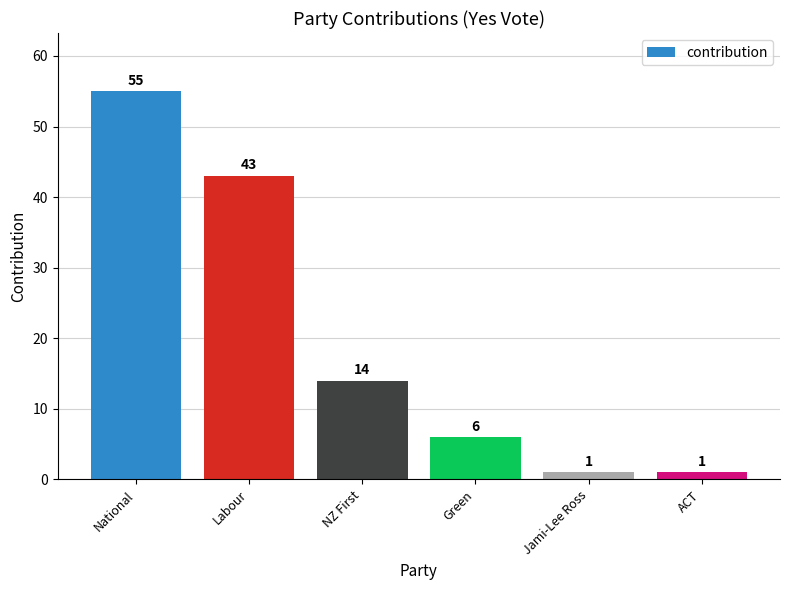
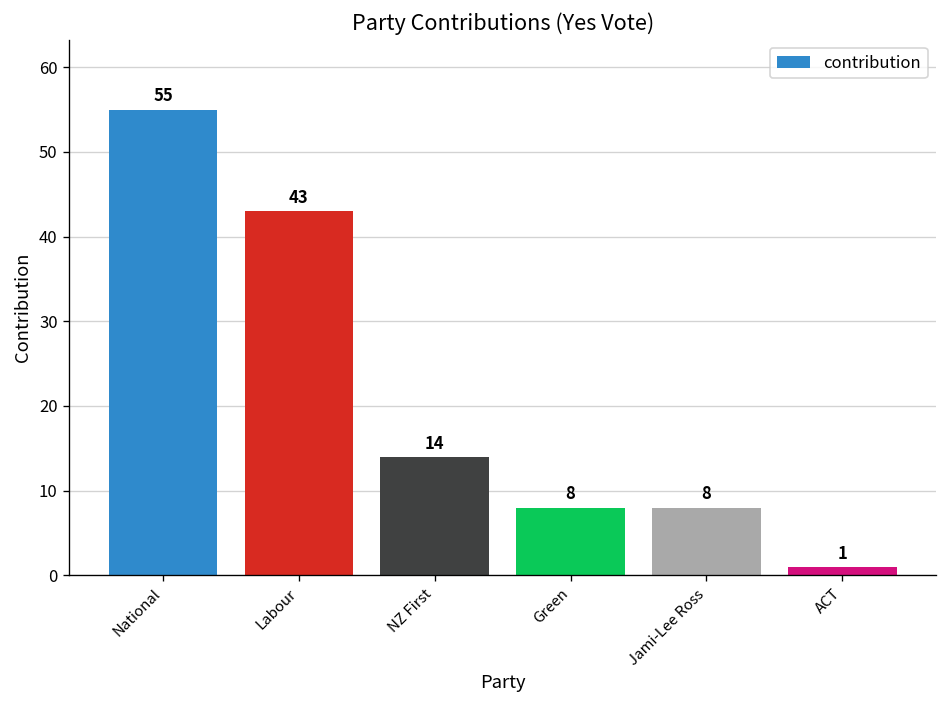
Green: 6 -> 8
Jami-Lee Ross: 1 -> 8
